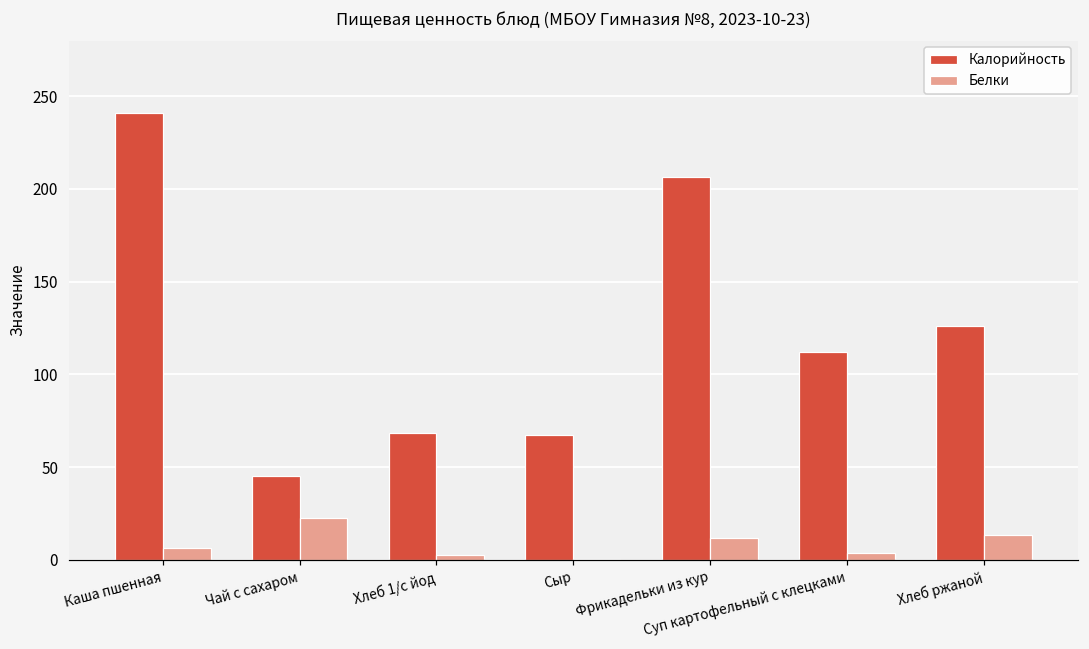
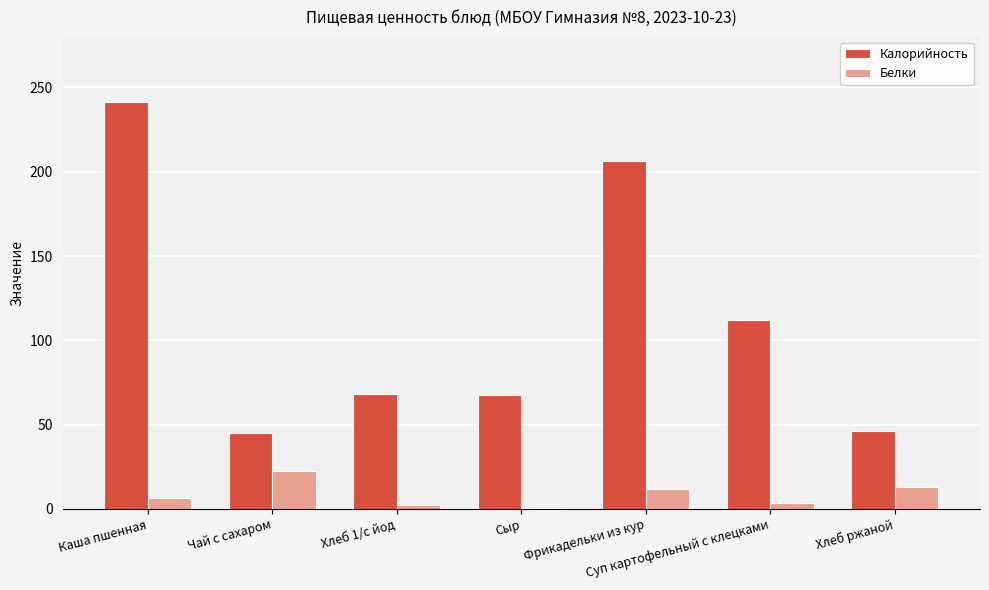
Калорийность, Хлеб ржаной: 126 -> 46
